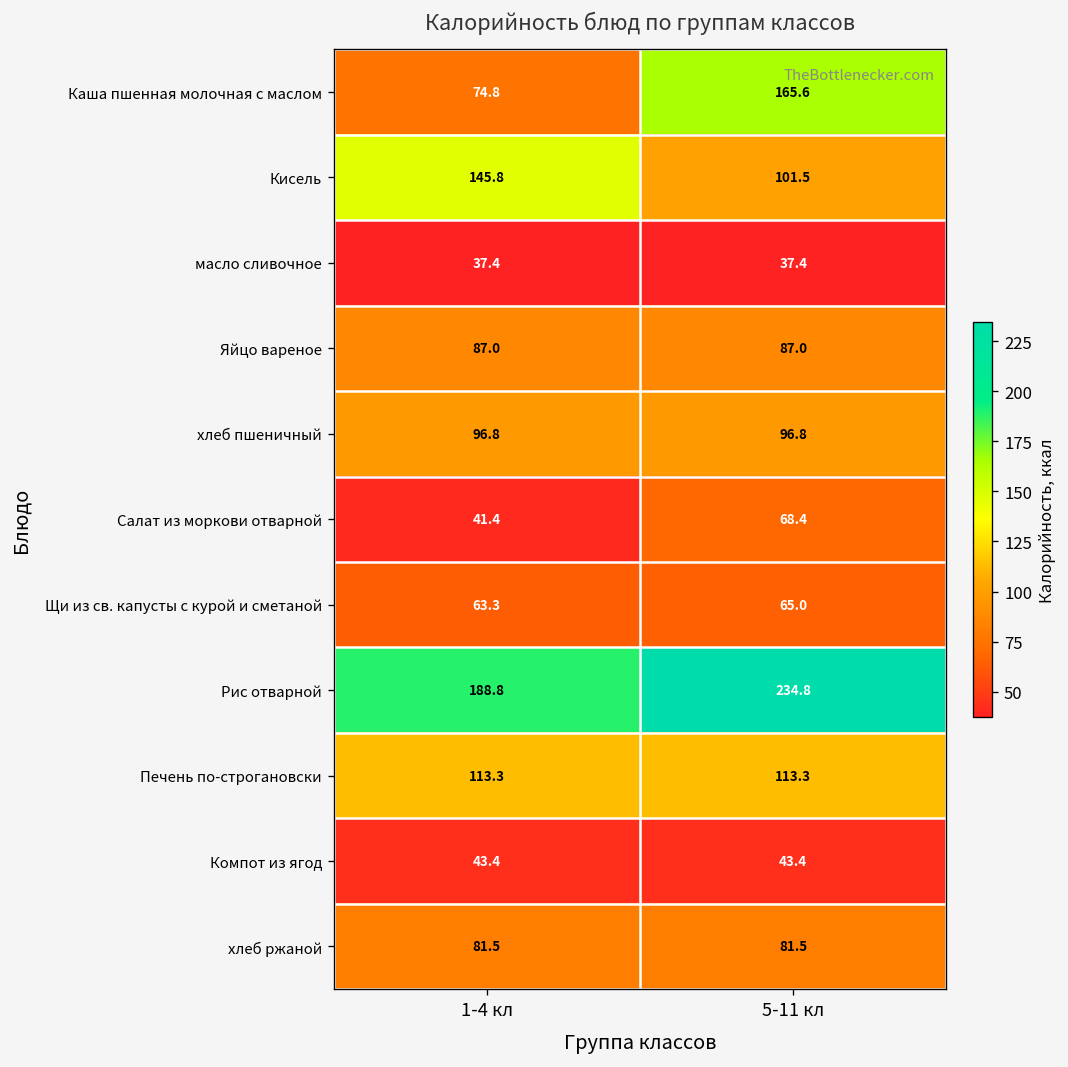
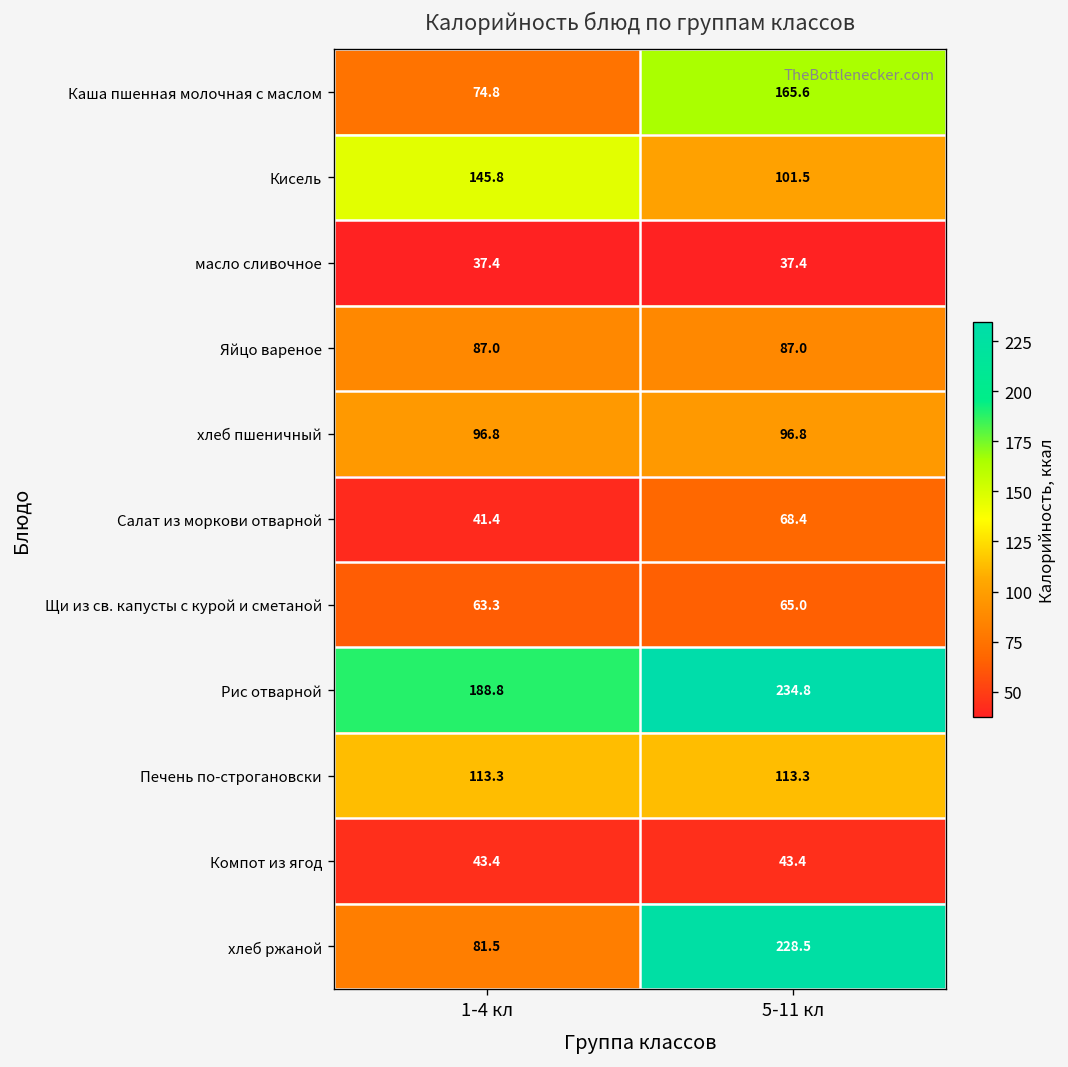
хлеб ржаной, 5-11 кл: 81.5 -> 228.5
